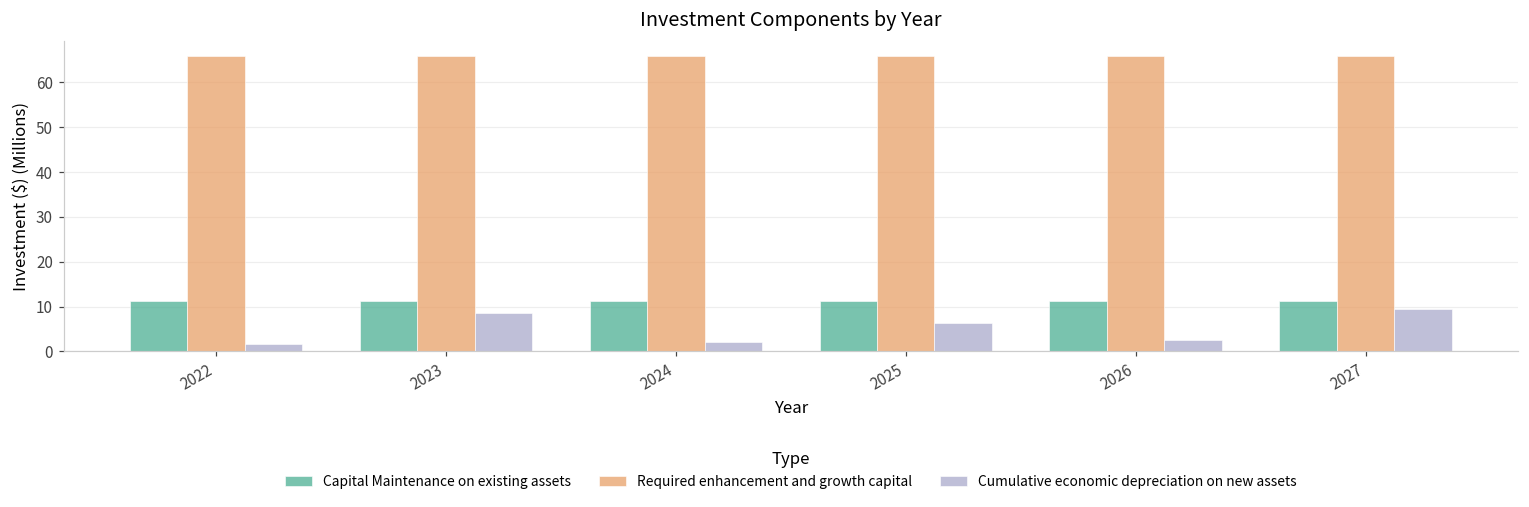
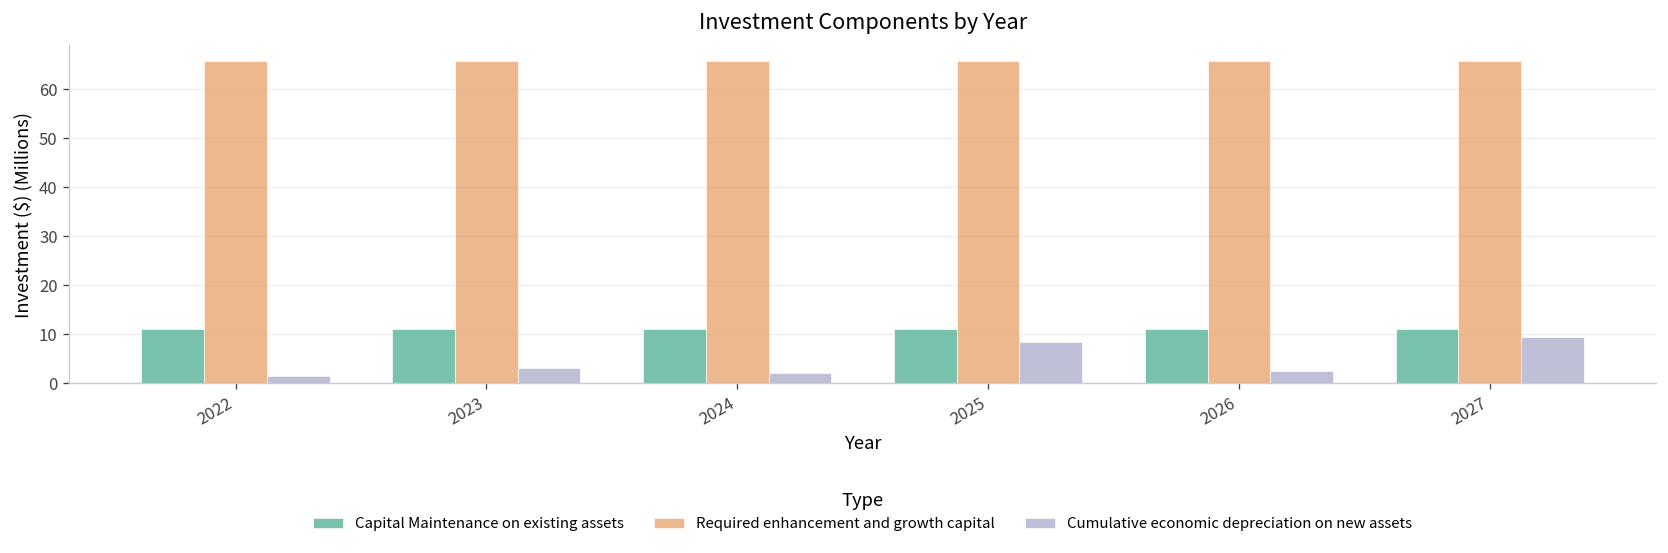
Cumulative economic depreciation on new assets, 2023: 9 -> 3
Cumulative economic depreciation on new assets, 2025: 6 -> 9
